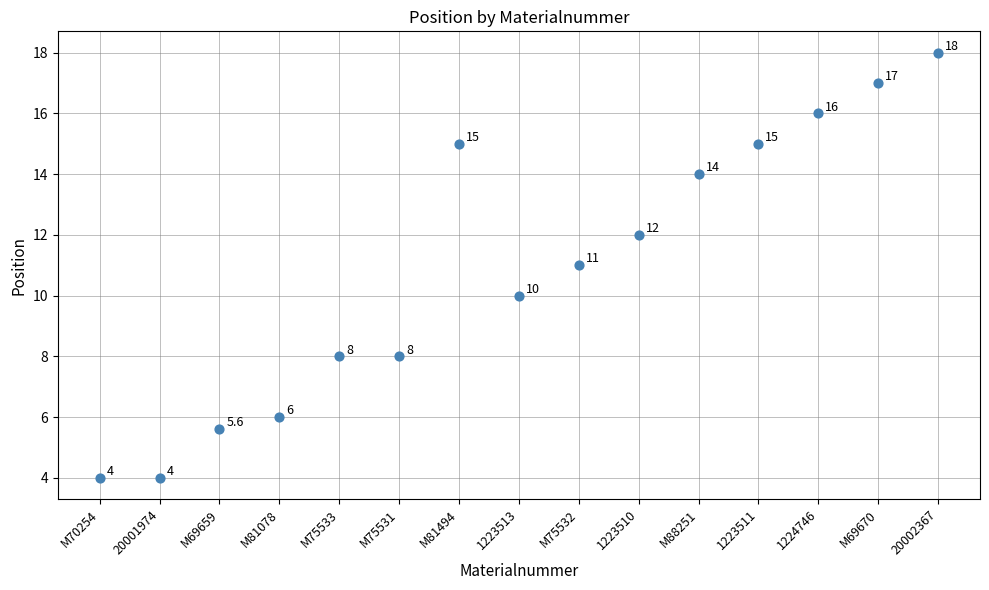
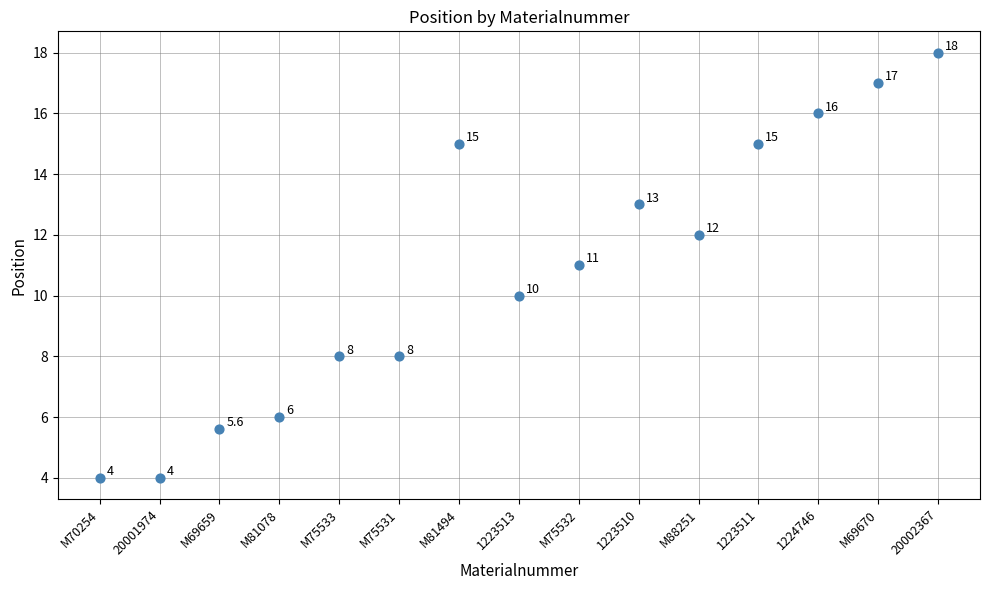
1223510: 12 -> 13
M88251: 14 -> 12
